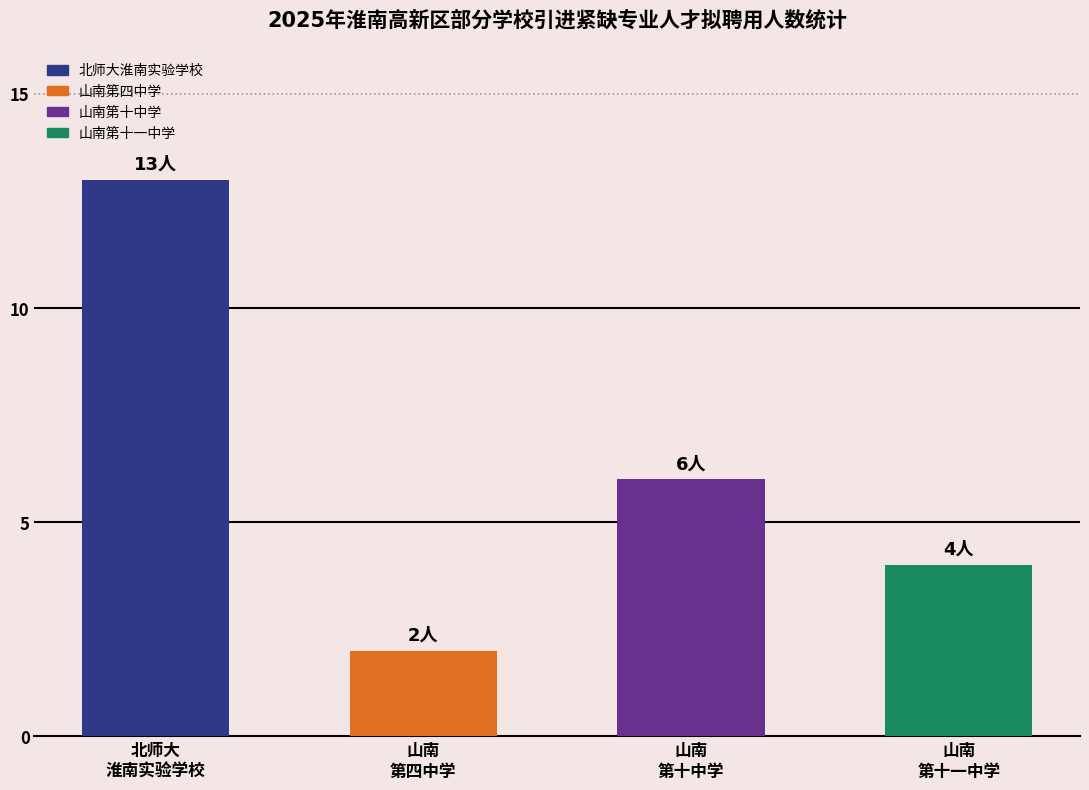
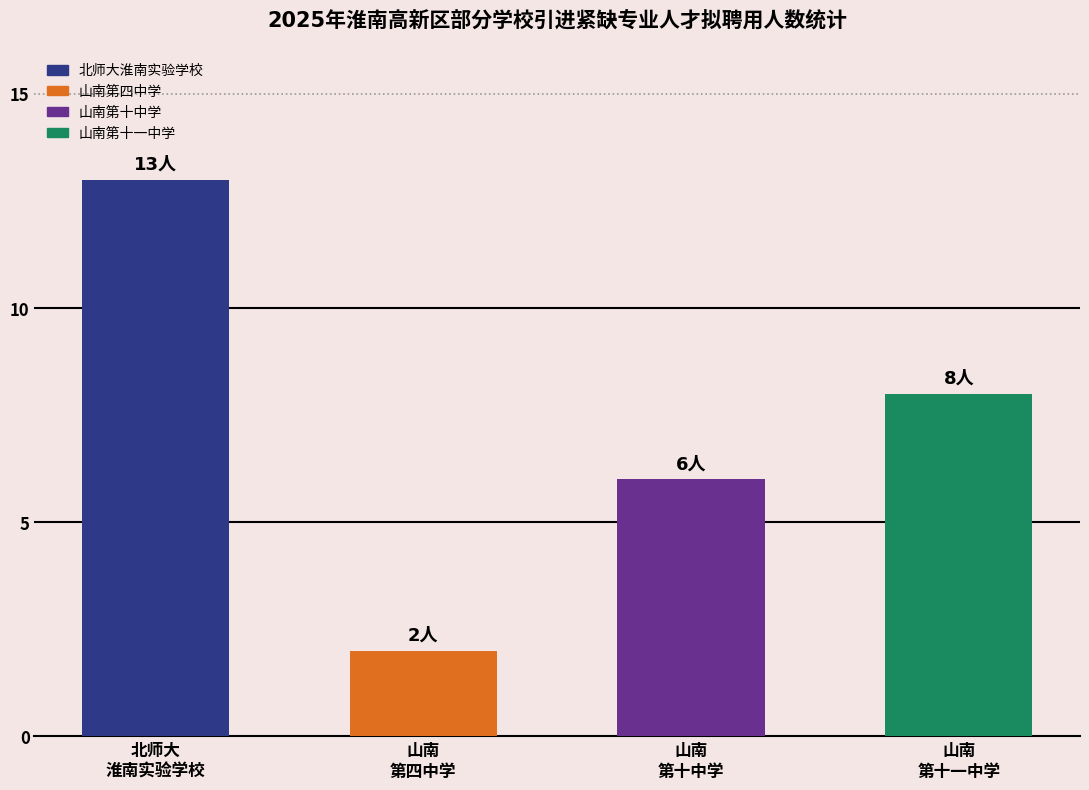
山南 第十一中学: 4人 -> 8人
